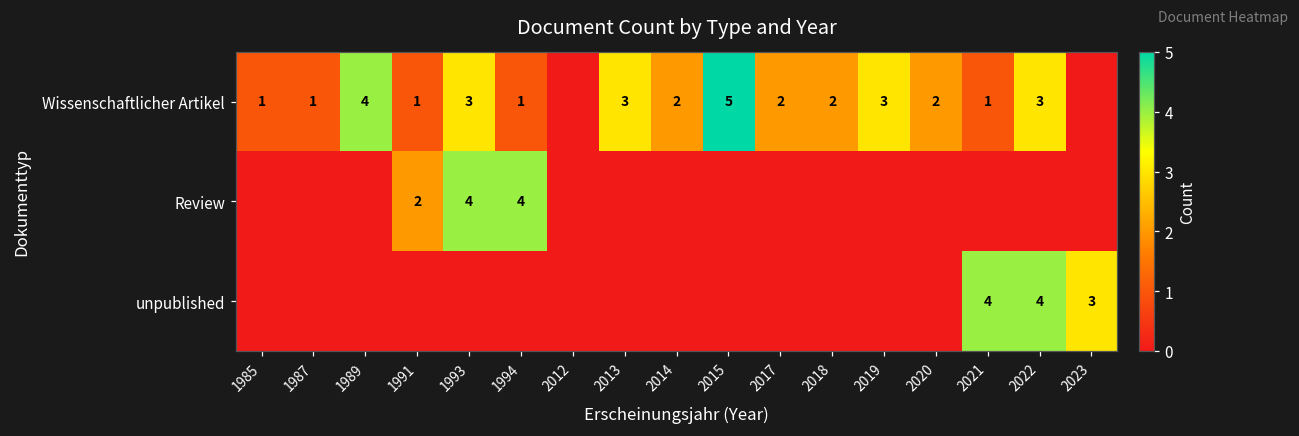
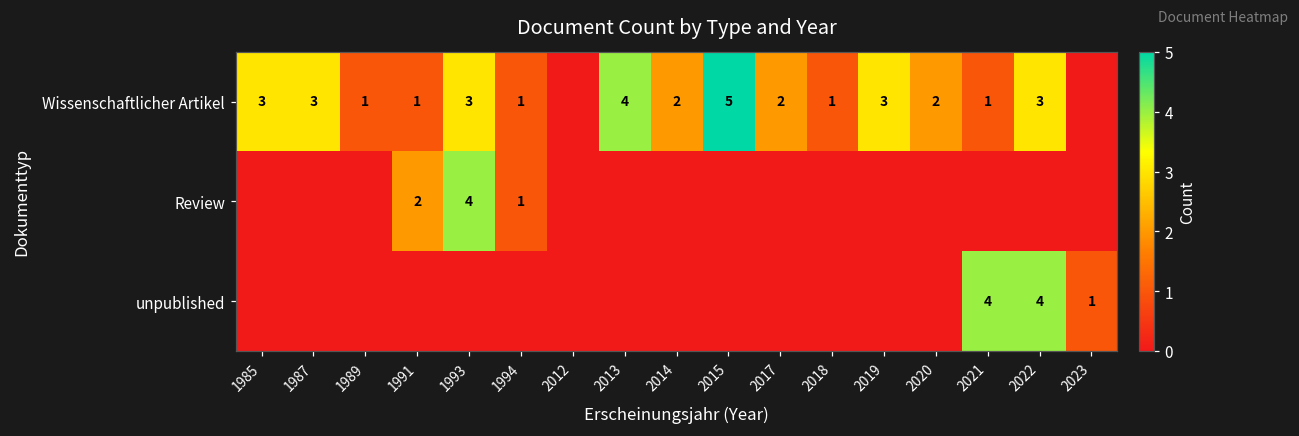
Wissenschaftlicher Artikel, 1985: 1 -> 3
Wissenschaftlicher Artikel, 1987: 1 -> 3
Wissenschaftlicher Artikel, 1989: 4 -> 1
Wissenschaftlicher Artikel, 2013: 3 -> 4
Wissenschaftlicher Artikel, 2018: 2 -> 1
Review, 1994: 4 -> 1
unpublished, 2023: 3 -> 1
